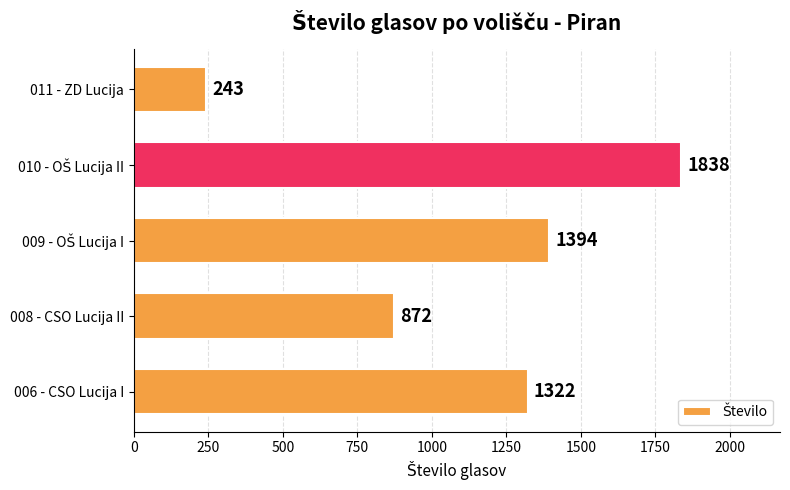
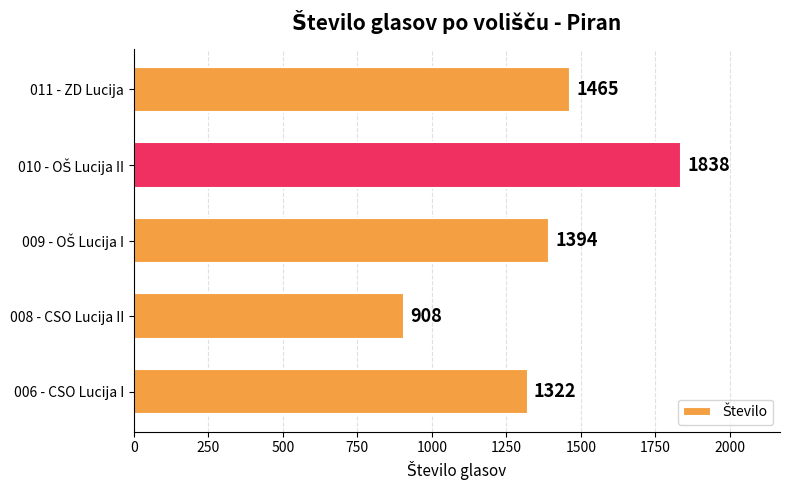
011 - ZD Lucija: 243 -> 1465
008 - CSO Lucija II: 872 -> 908
